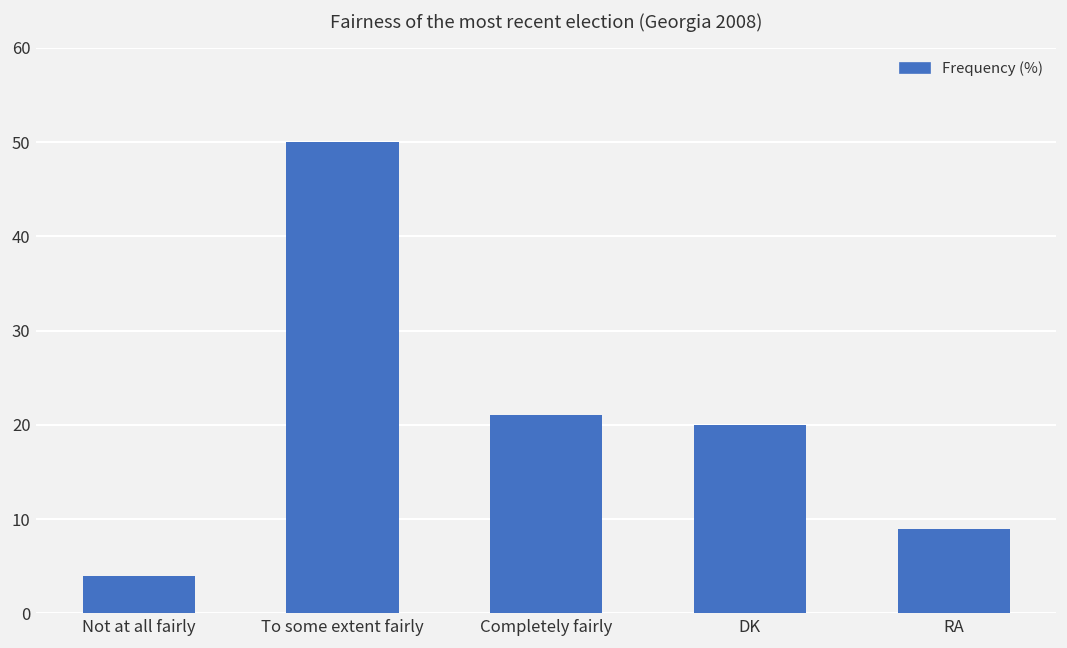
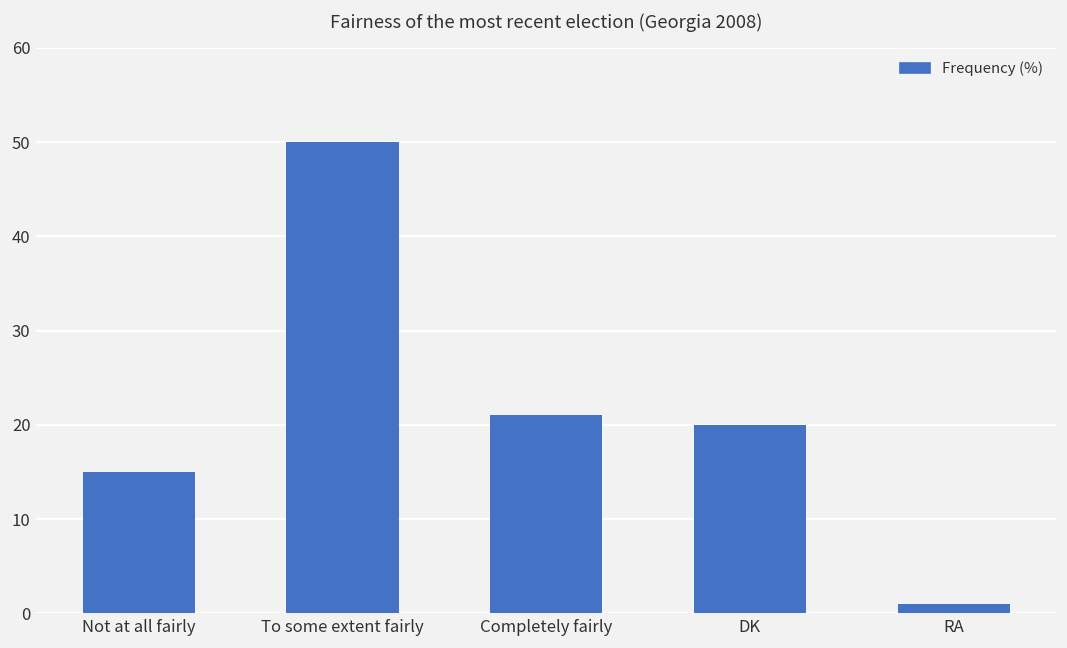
Not at all fairly: 4 -> 15
RA: 9 -> 1
